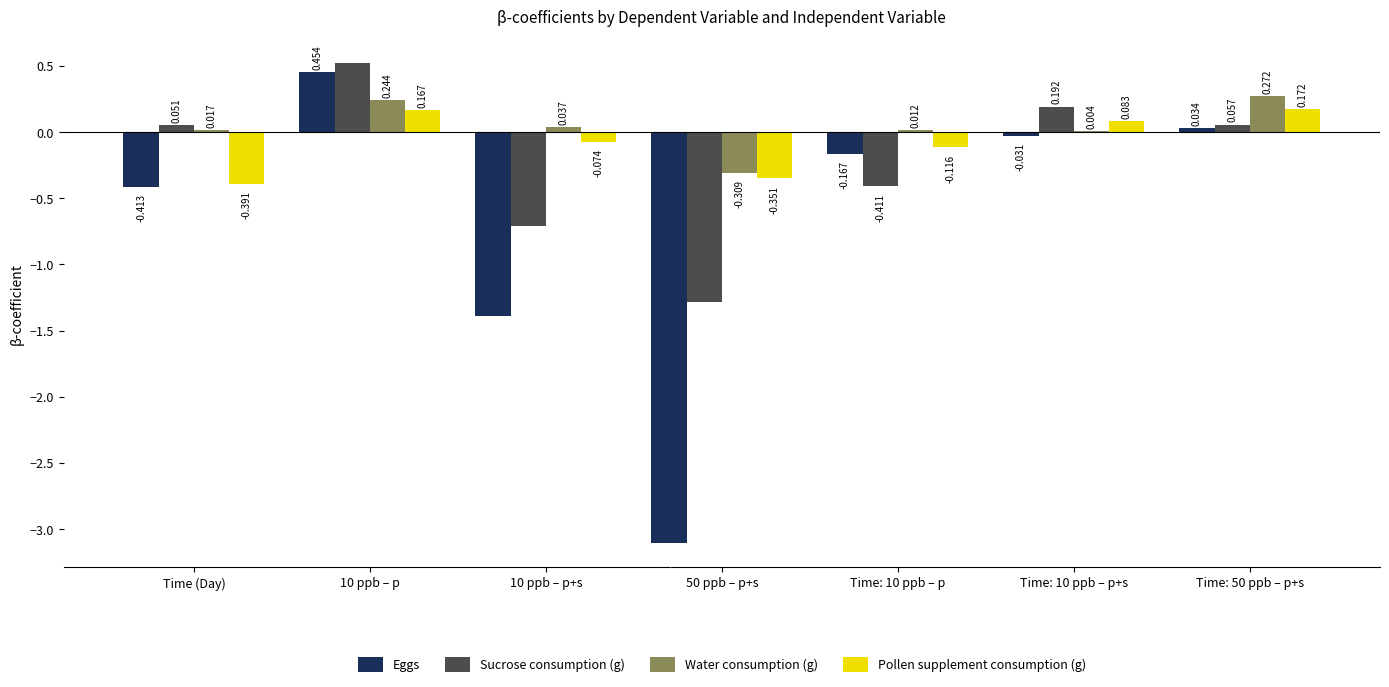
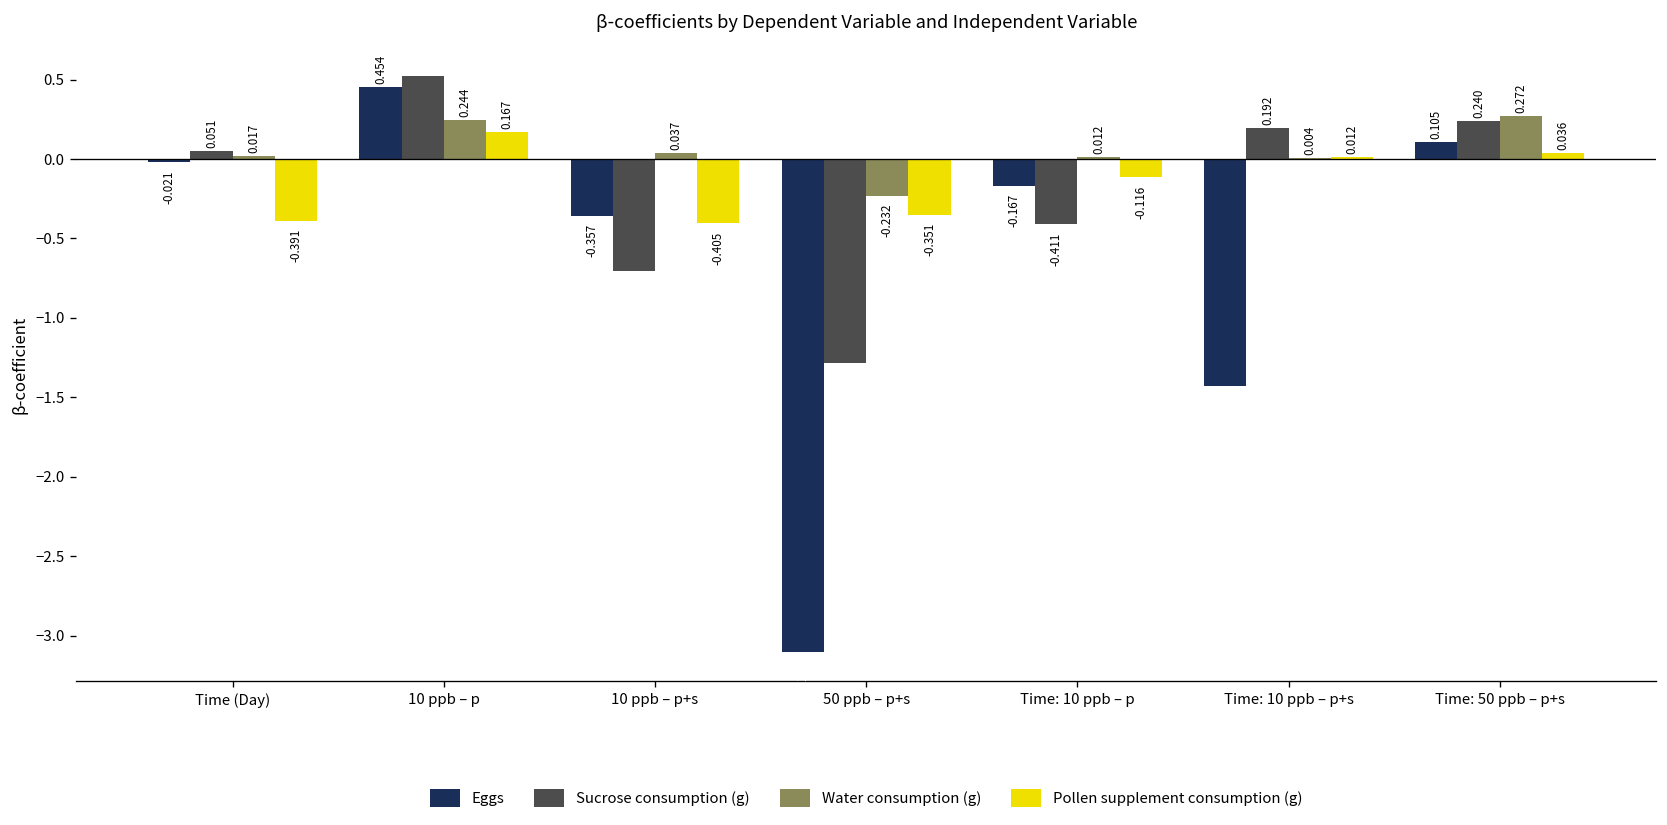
Eggs, Time (Day): -0.413 -> -0.021
Eggs, 10 ppb – p+s: -1.39 -> -0.36
Pollen supplement consumption (g), 10 ppb – p+s: -0.074 -> -0.405
Water consumption (g), 50 ppb – p+s: -0.309 -> -0.232
Eggs, Time: 10 ppb – p+s: -0.03 -> -1.43
Pollen supplement consumption (g), Time: 10 ppb – p+s: 0.083 -> 0.012
Eggs, Time: 50 ppb – p+s: 0.034 -> 0.105
Sucrose consumption (g), Time: 50 ppb – p+s: 0.057 -> 0.240
Pollen supplement consumption (g), Time: 50 ppb – p+s: 0.172 -> 0.036
